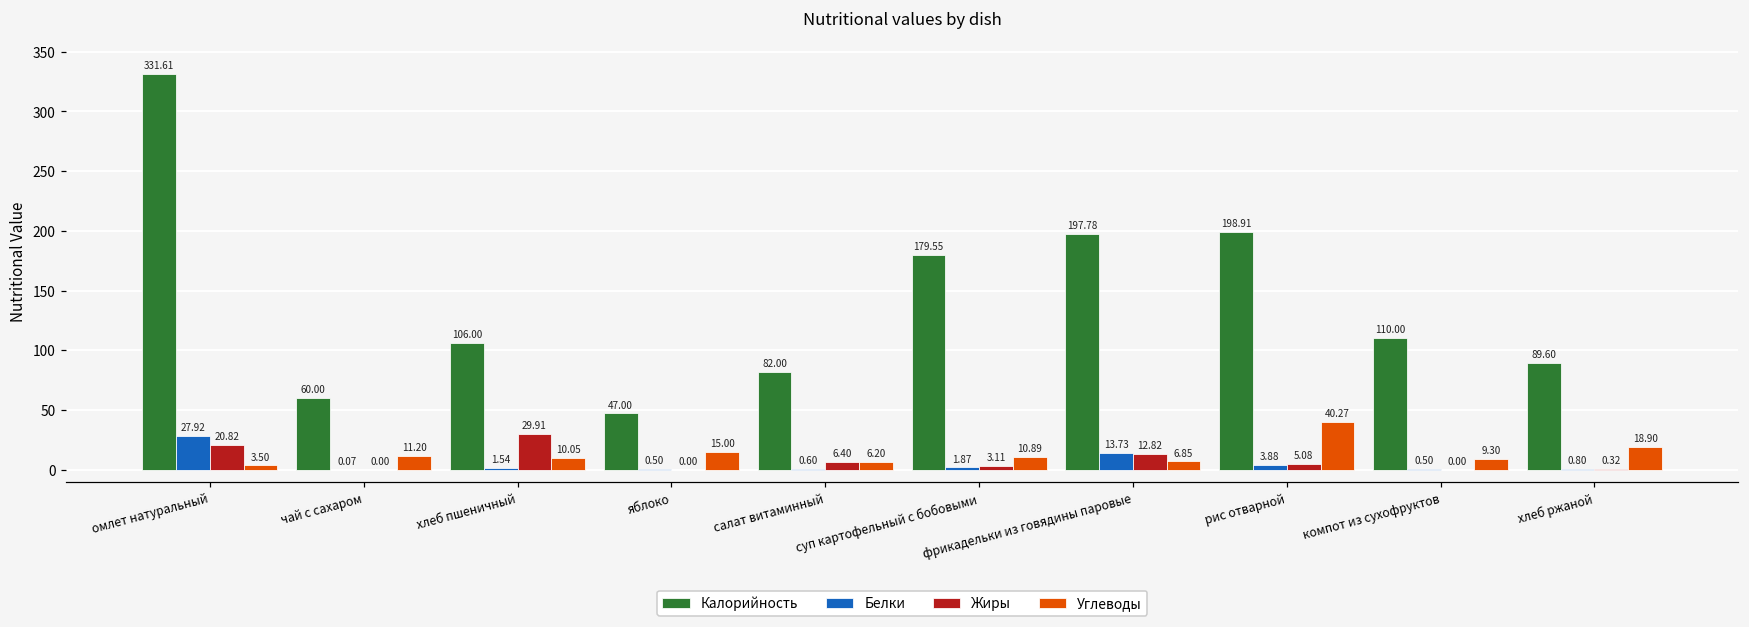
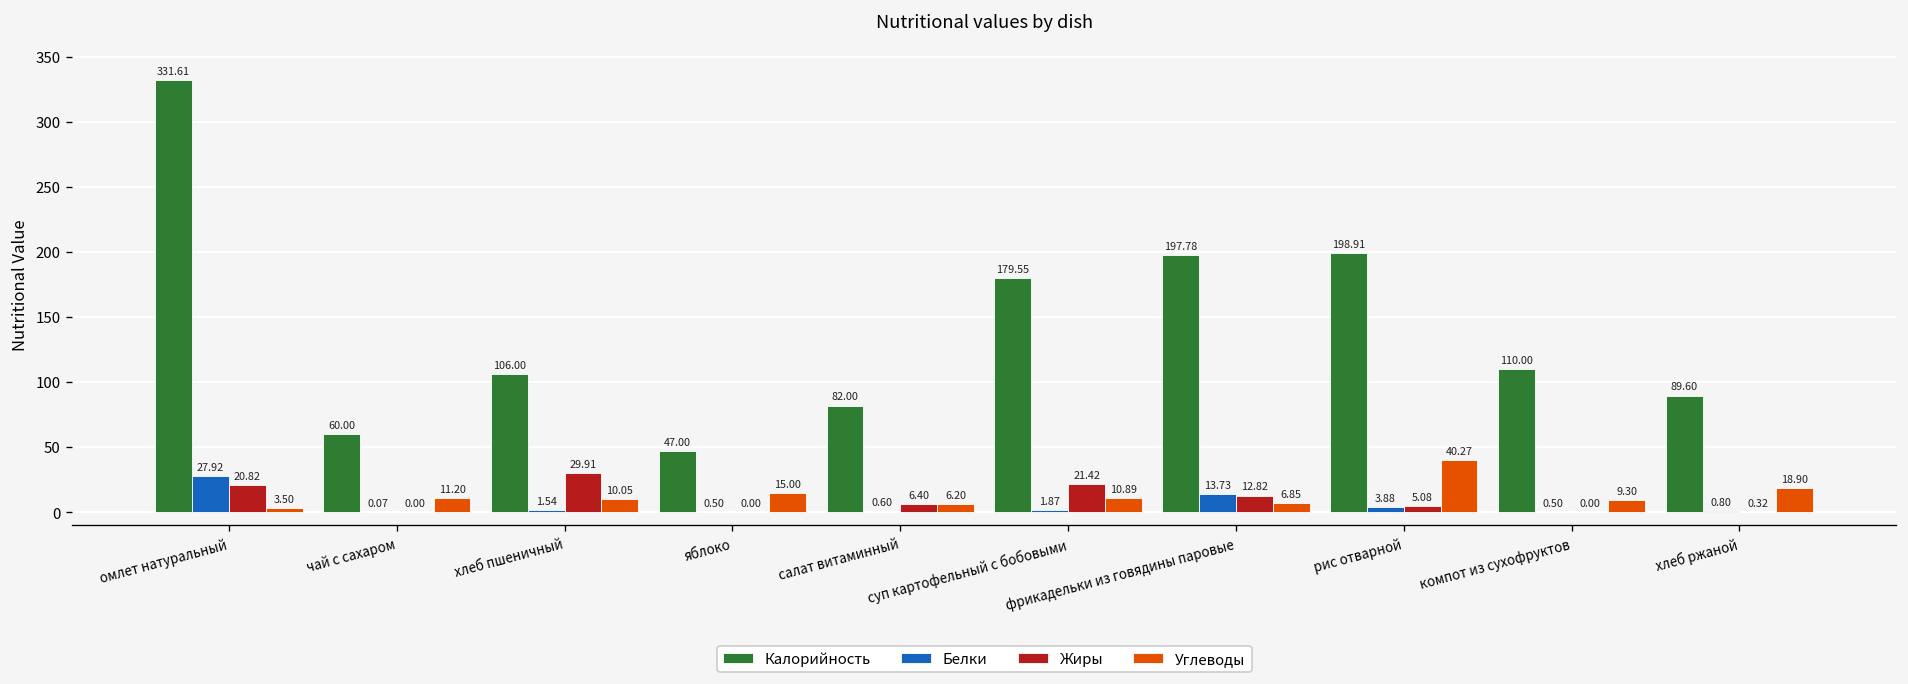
Жиры, суп картофельный с бобовыми: 3.11 -> 21.42
